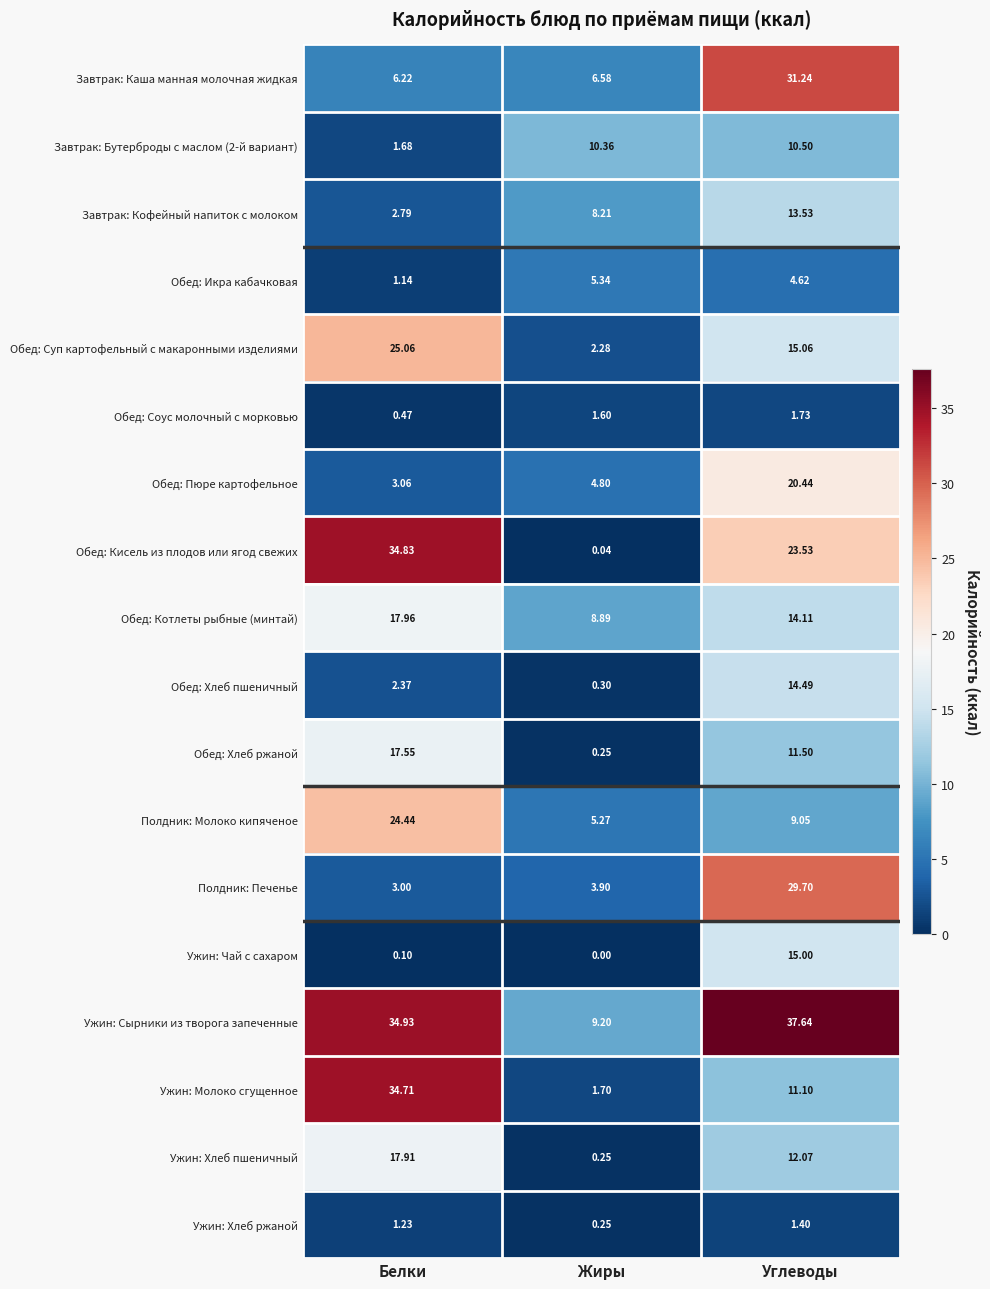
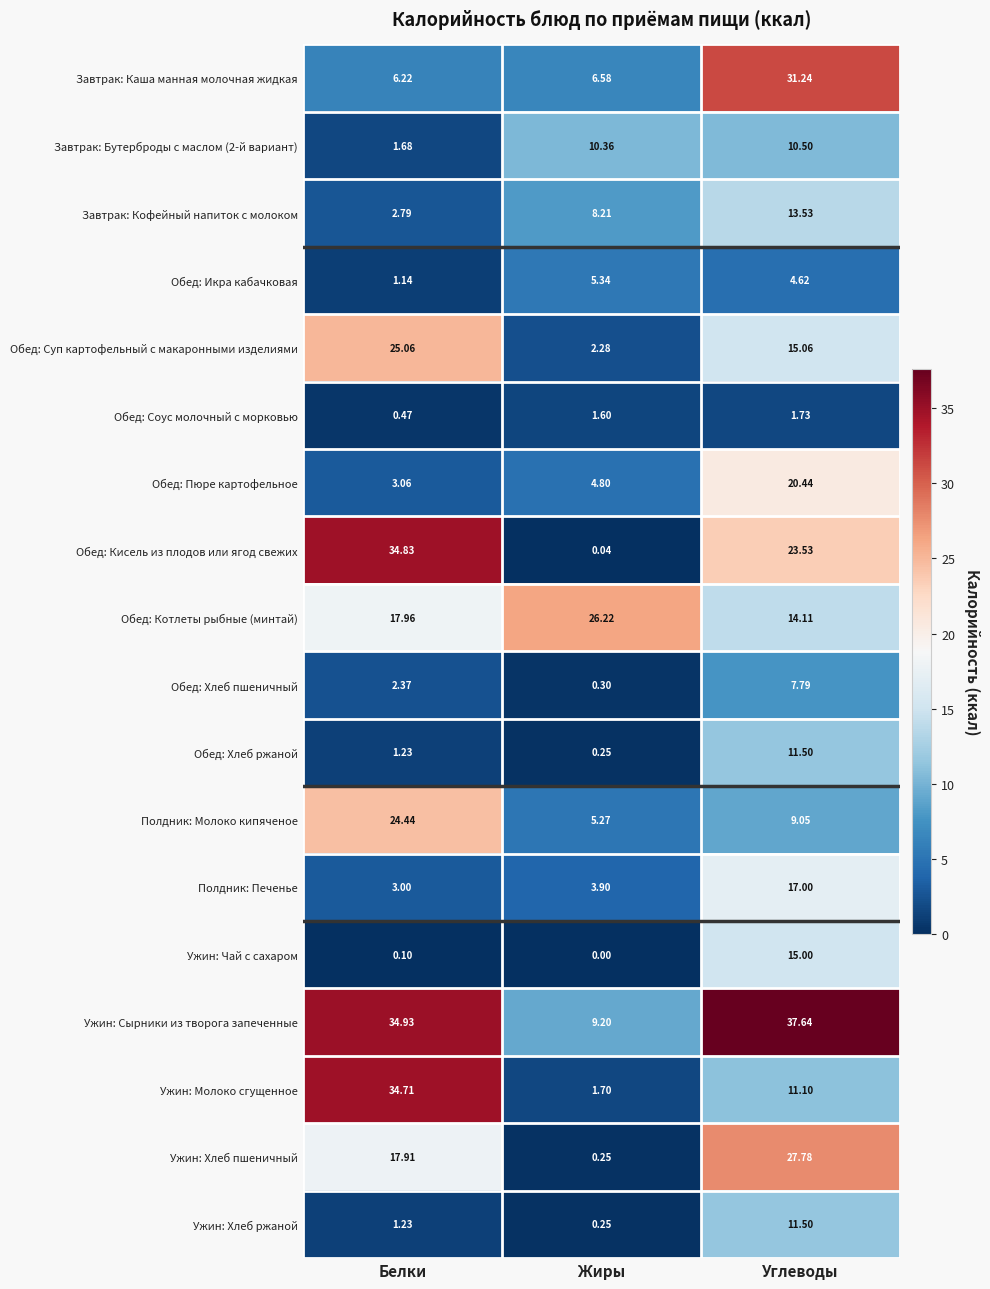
Обед: Котлеты рыбные (минтай), Жиры: 8.89 -> 26.22
Обед: Хлеб пшеничный, Углеводы: 14.49 -> 7.79
Обед: Хлеб ржаной, Белки: 17.55 -> 1.23
Полдник: Печенье, Углеводы: 29.70 -> 17.00
Ужин: Хлеб пшеничный, Углеводы: 12.07 -> 27.78
Ужин: Хлеб ржаной, Углеводы: 1.40 -> 11.50
